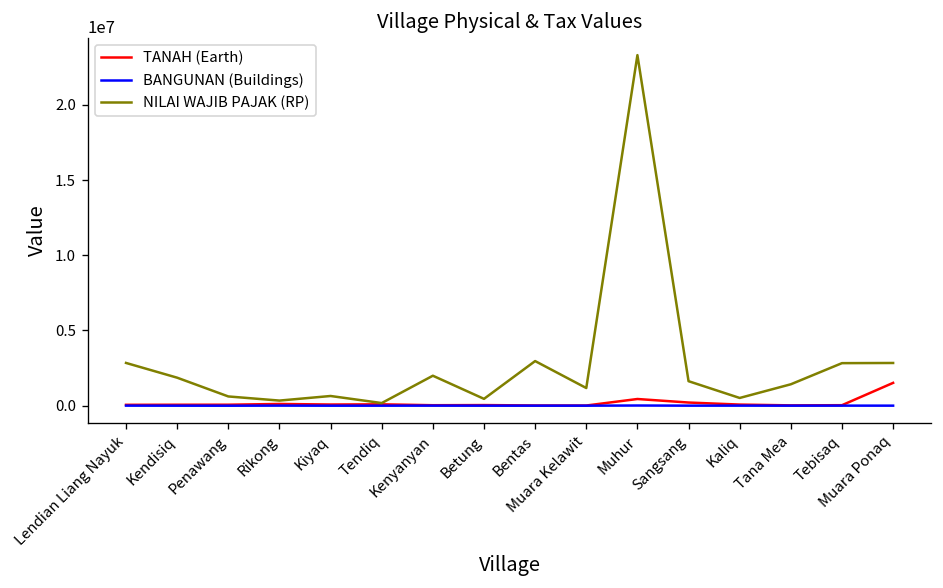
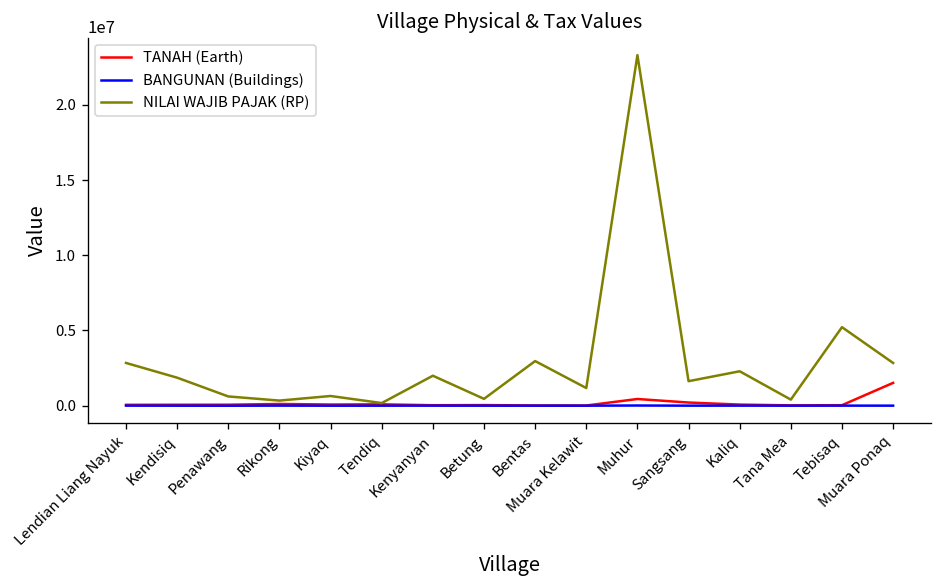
NILAI WAJIB PAJAK (RP), Kaliq: 500000 -> 2300000
NILAI WAJIB PAJAK (RP), Tana Mea: 1400000 -> 400000
NILAI WAJIB PAJAK (RP), Tebisaq: 2800000 -> 5200000
